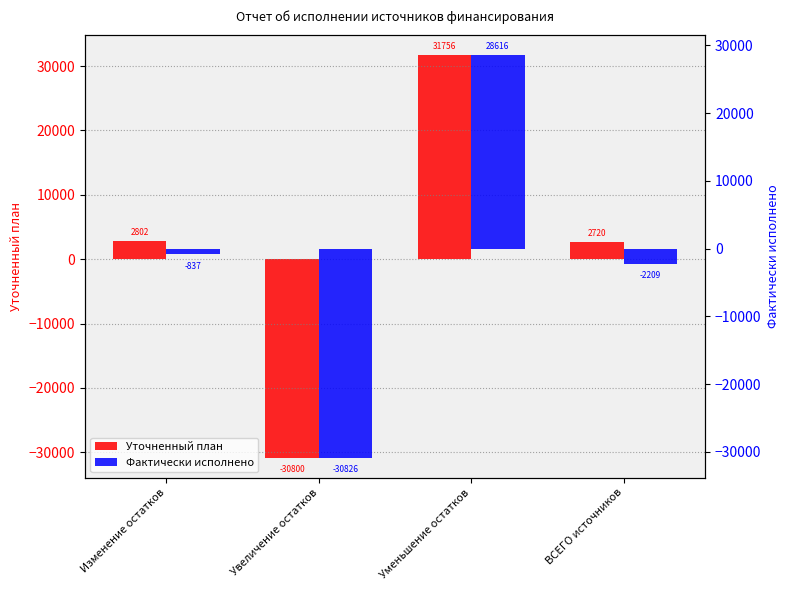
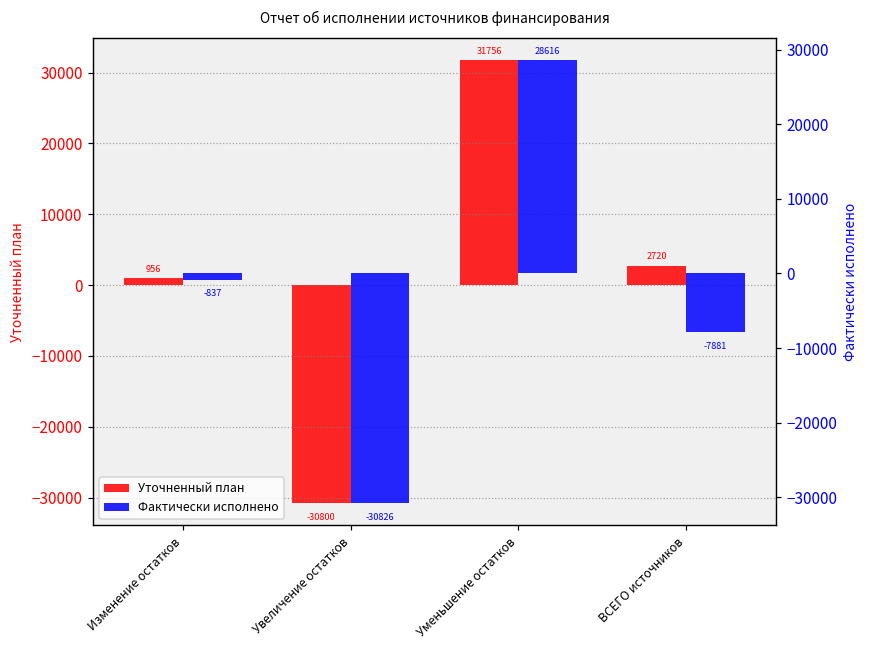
Уточненный план, Изменение остатков: 2802 -> 956
Фактически исполнено, ВСЕГО источников: -2209 -> -7881
